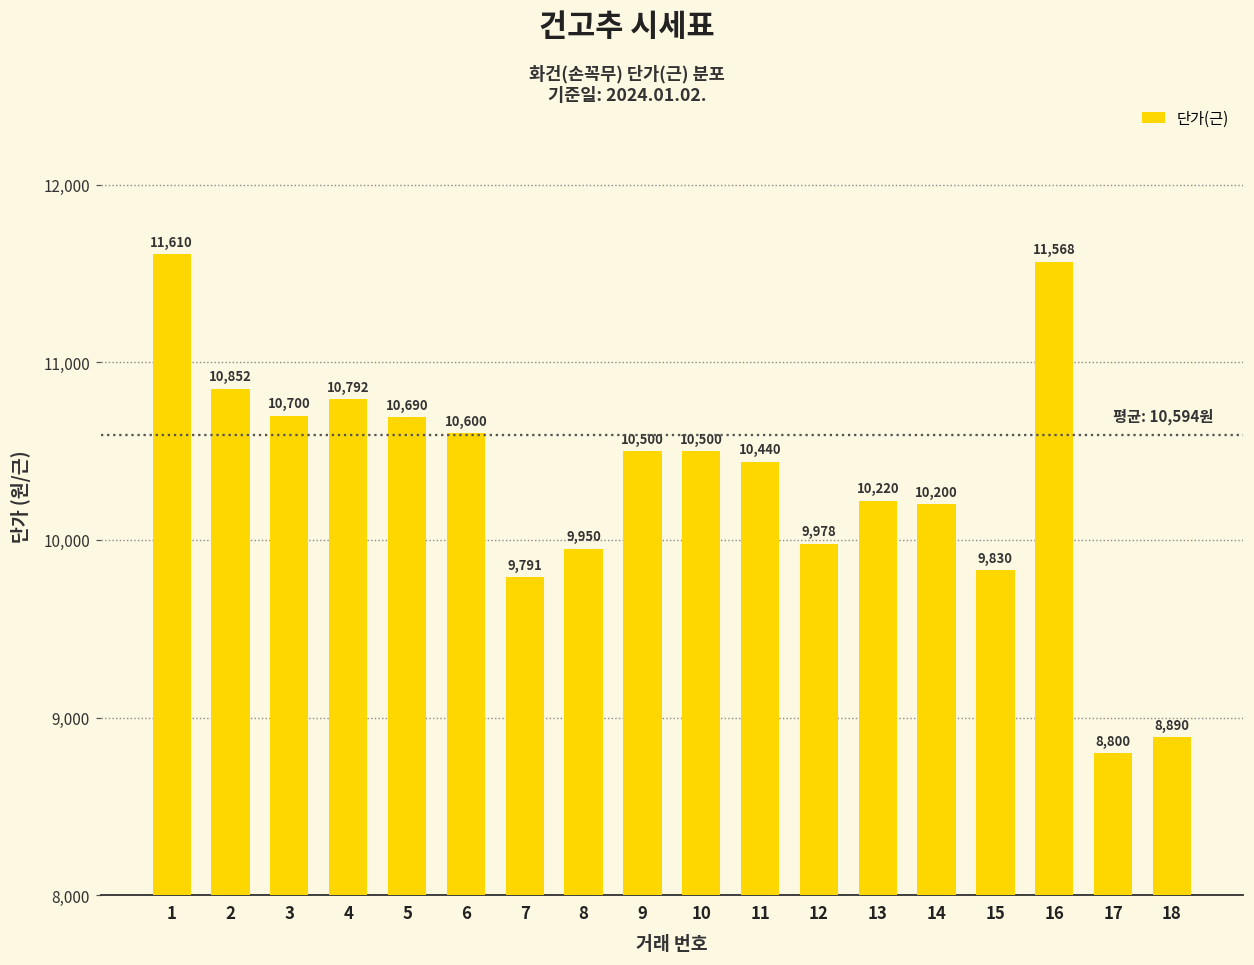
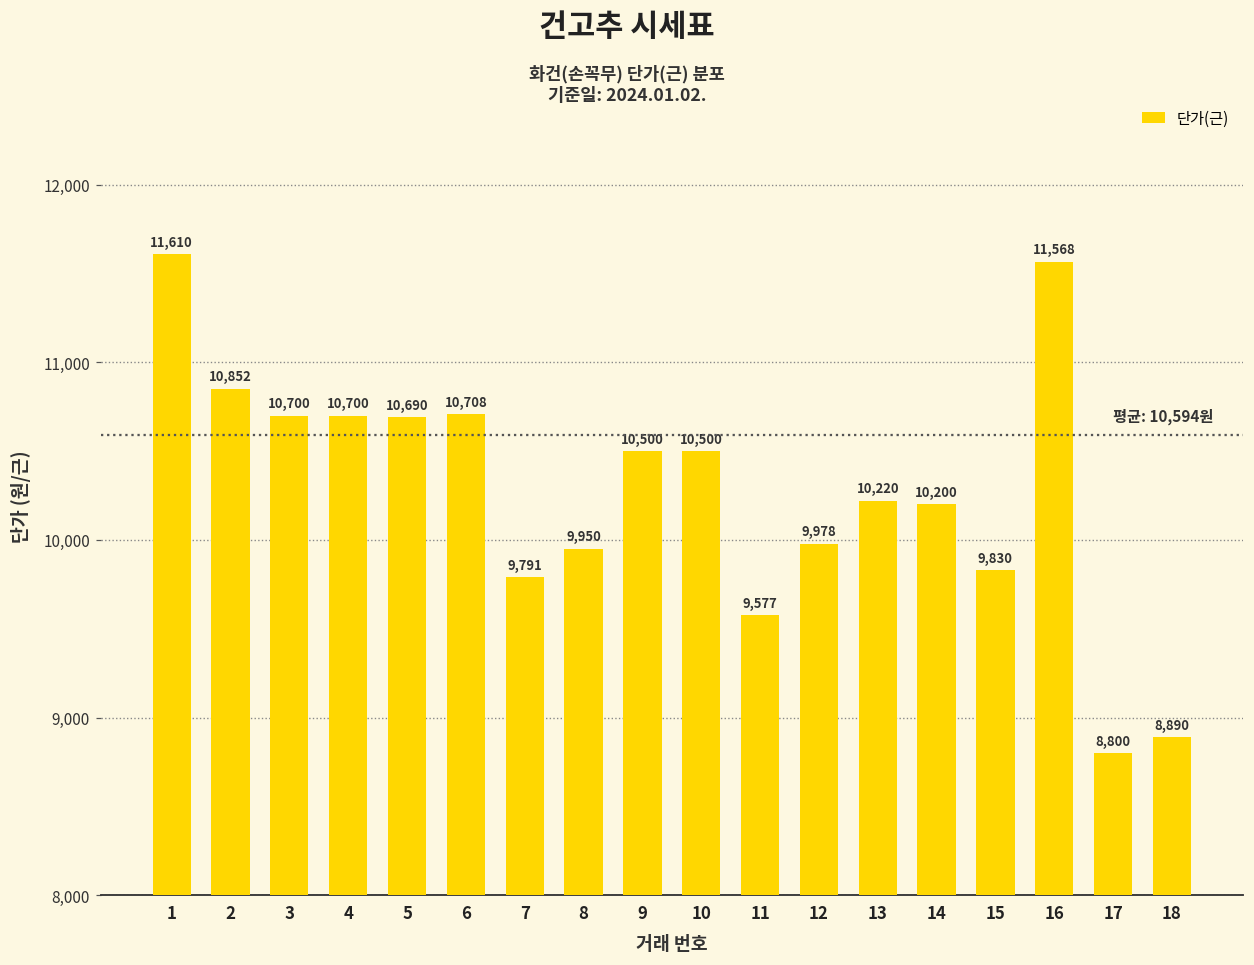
4: 10,792 -> 10,700
6: 10,600 -> 10,708
11: 10,440 -> 9,577
